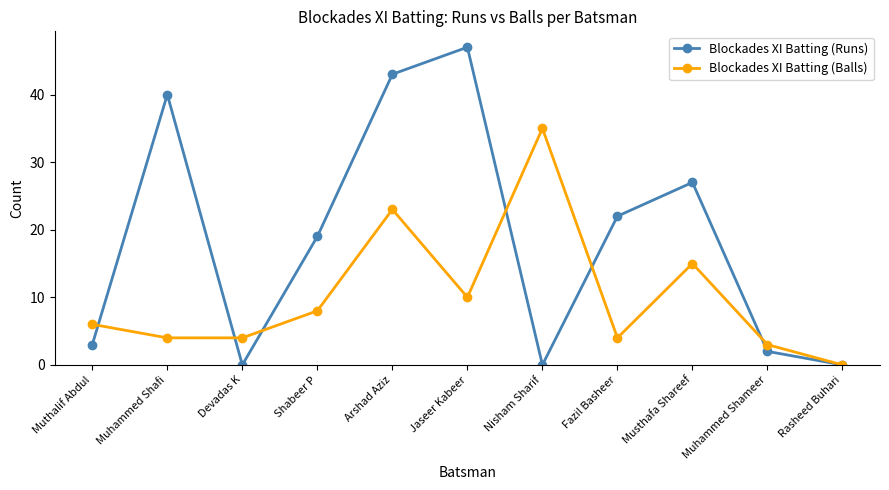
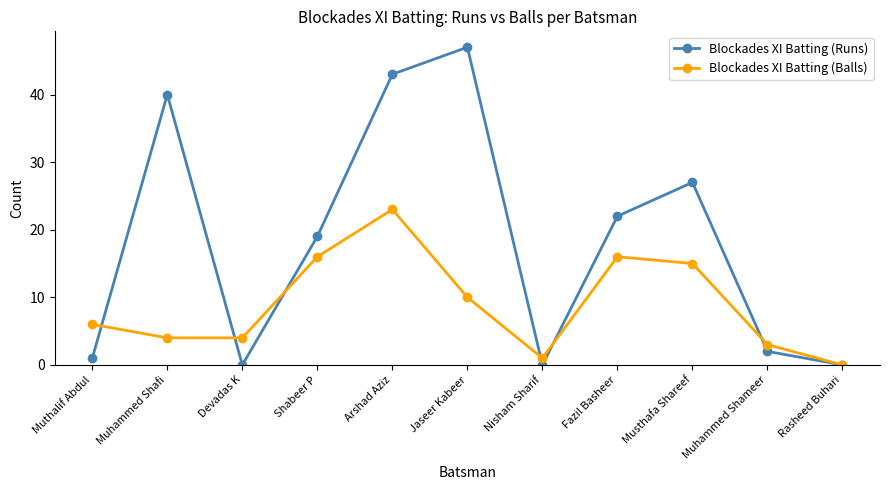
Blockades XI Batting (Runs), Muthalif Abdul: 3 -> 1
Blockades XI Batting (Balls), Shabeer P: 8 -> 16
Blockades XI Batting (Balls), Nisham Sharif: 35 -> 1
Blockades XI Batting (Balls), Fazil Basheer: 4 -> 16
